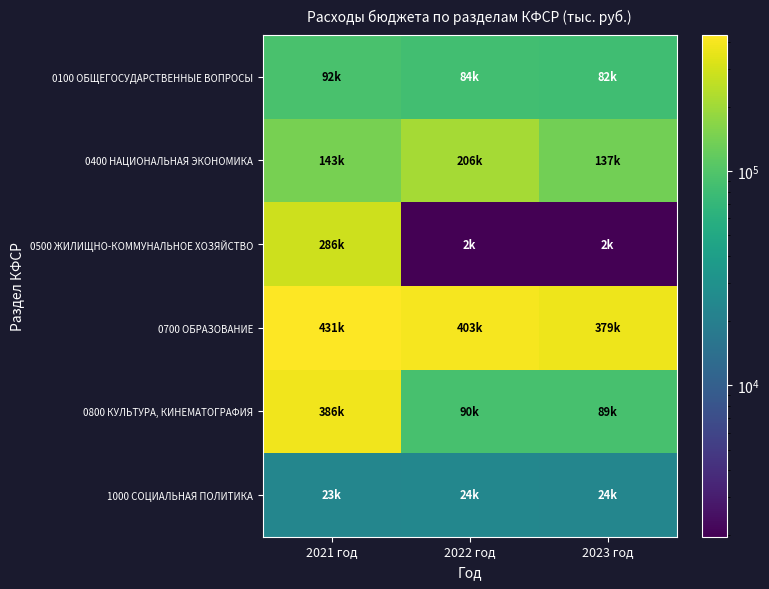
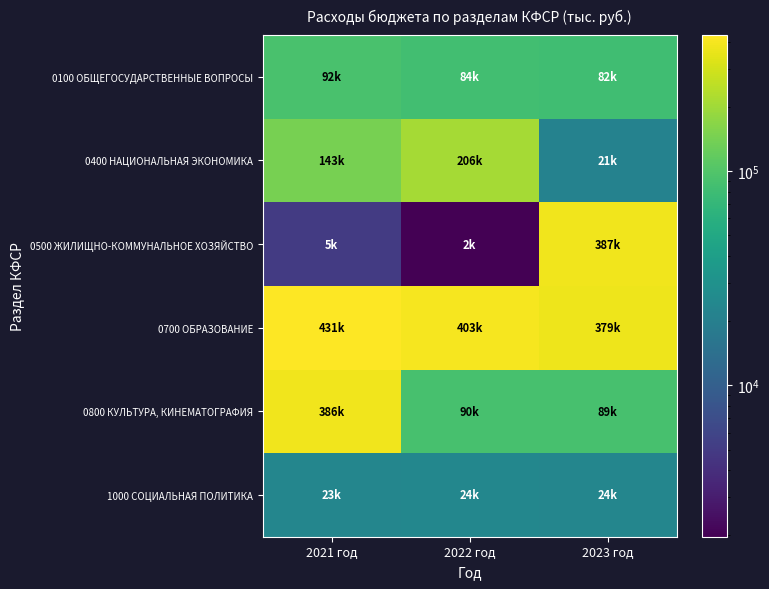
0400 НАЦИОНАЛЬНАЯ ЭКОНОМИКА, 2023 год: 137k -> 21k
0500 ЖИЛИЩНО-КОММУНАЛЬНОЕ ХОЗЯЙСТВО, 2021 год: 286k -> 5k
0500 ЖИЛИЩНО-КОММУНАЛЬНОЕ ХОЗЯЙСТВО, 2023 год: 2k -> 387k
